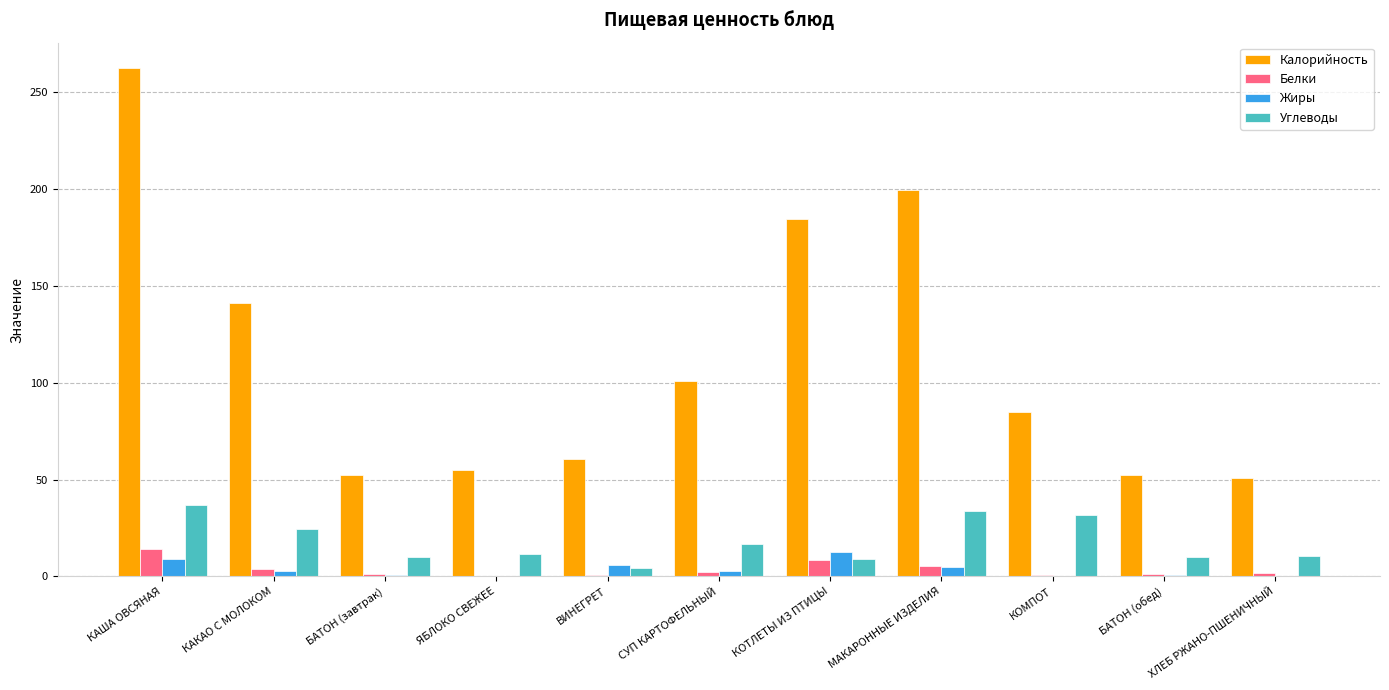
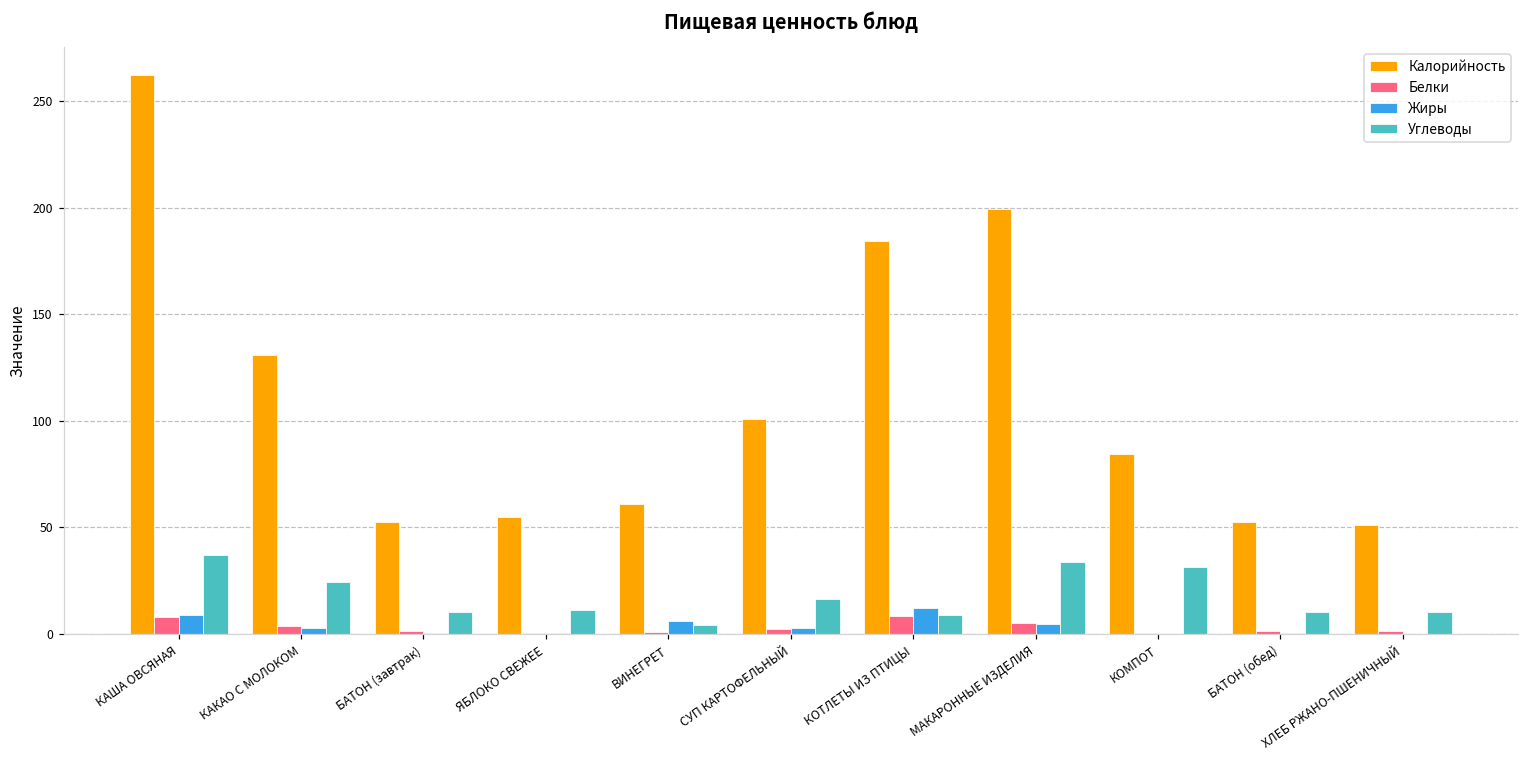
Белки, КАША ОВСЯНАЯ: 14 -> 8
Калорийность, КАКАО С МОЛОКОМ: 141 -> 131
